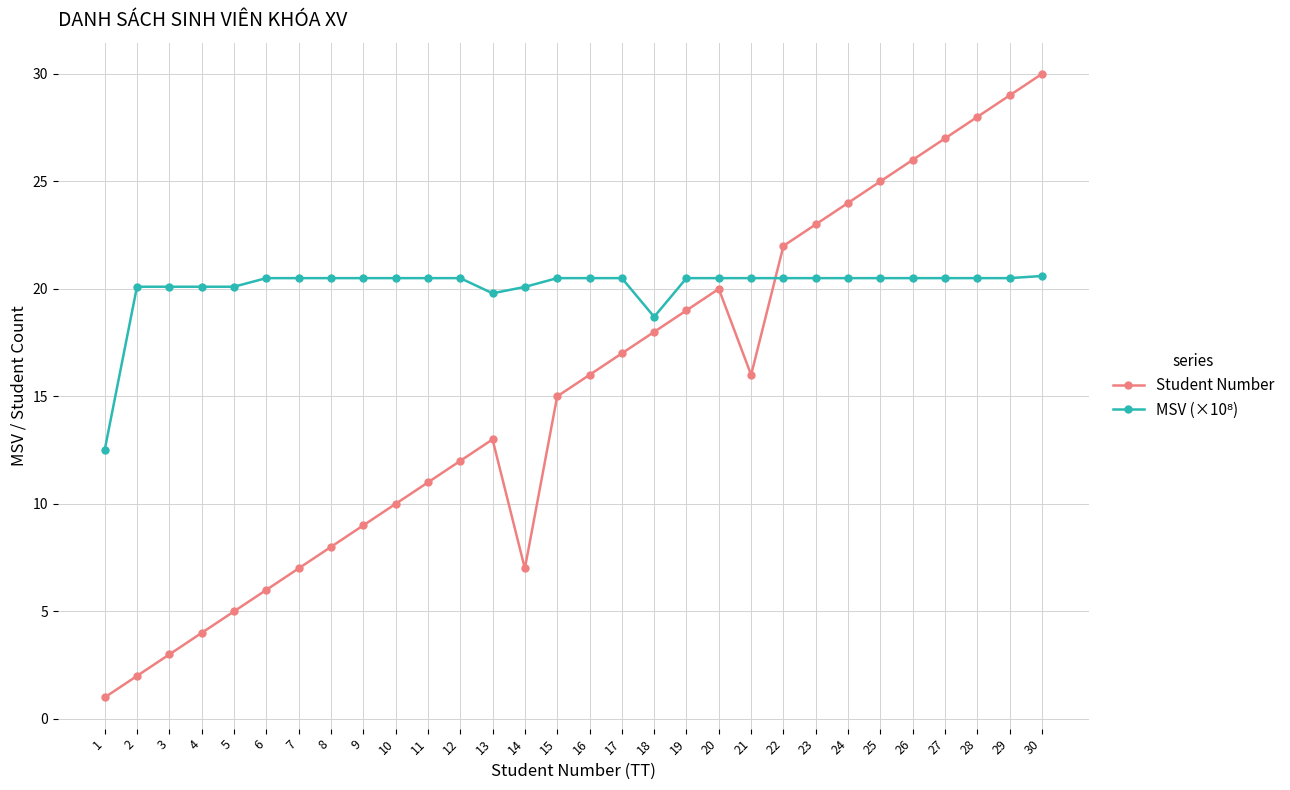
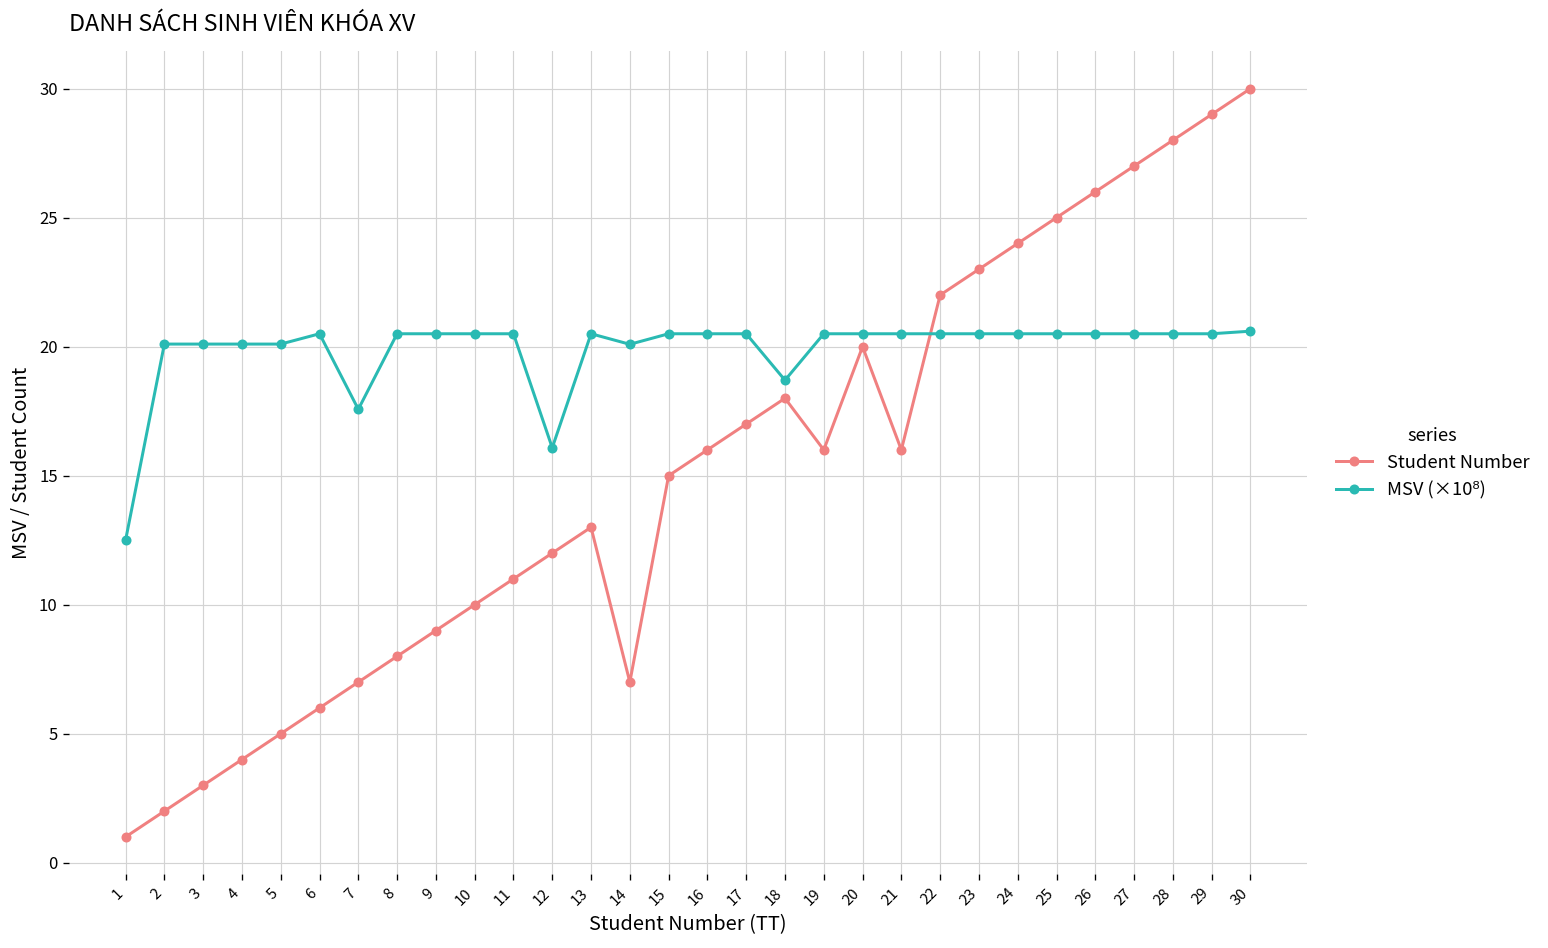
MSV (×10⁸), 7: 20.5 -> 17.6
MSV (×10⁸), 12: 20.5 -> 16.1
MSV (×10⁸), 13: 19.8 -> 20.5
Student Number, 19: 19 -> 16
